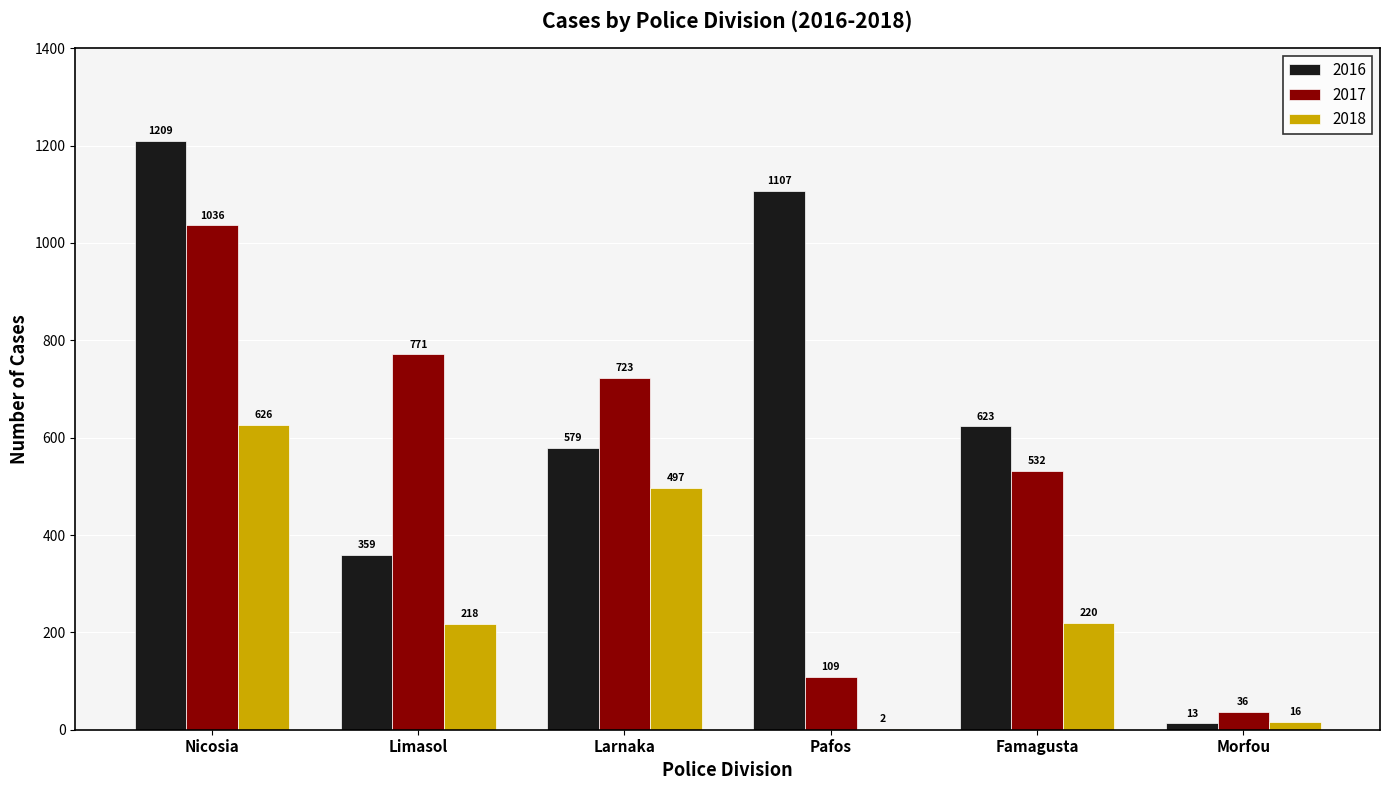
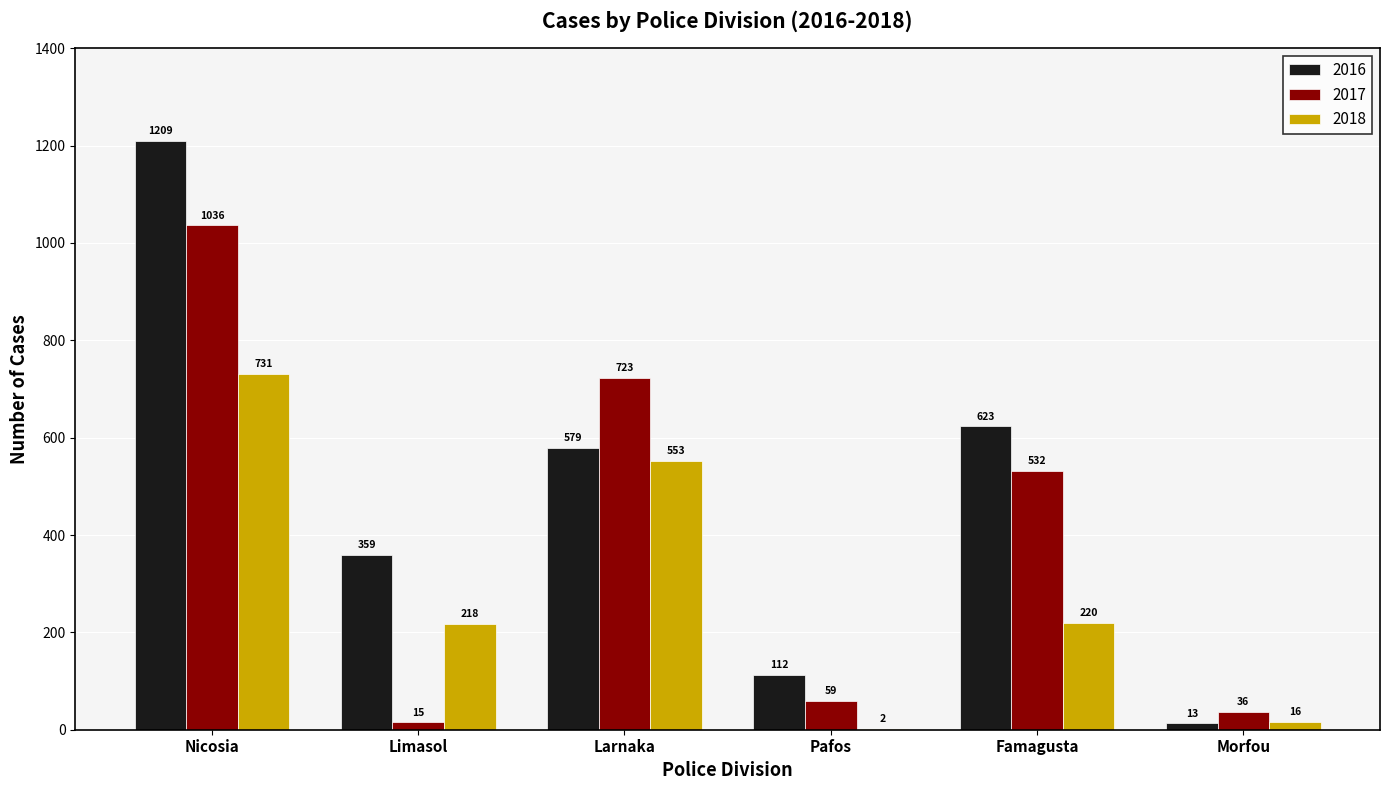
2018, Nicosia: 626 -> 731
2017, Limasol: 771 -> 15
2018, Larnaka: 497 -> 553
2016, Pafos: 1107 -> 112
2017, Pafos: 109 -> 59
